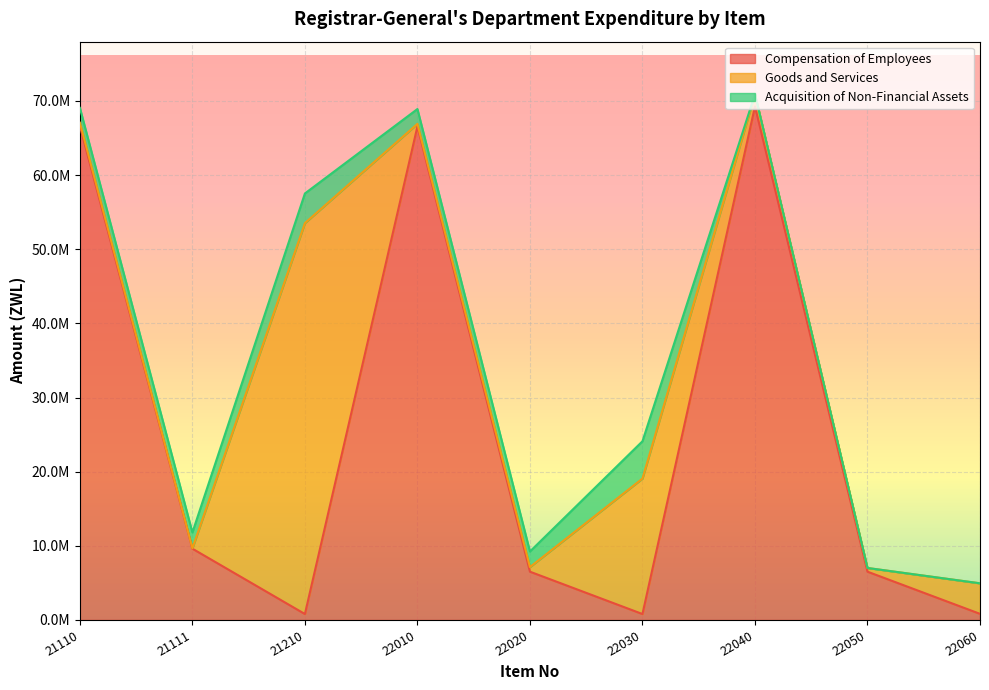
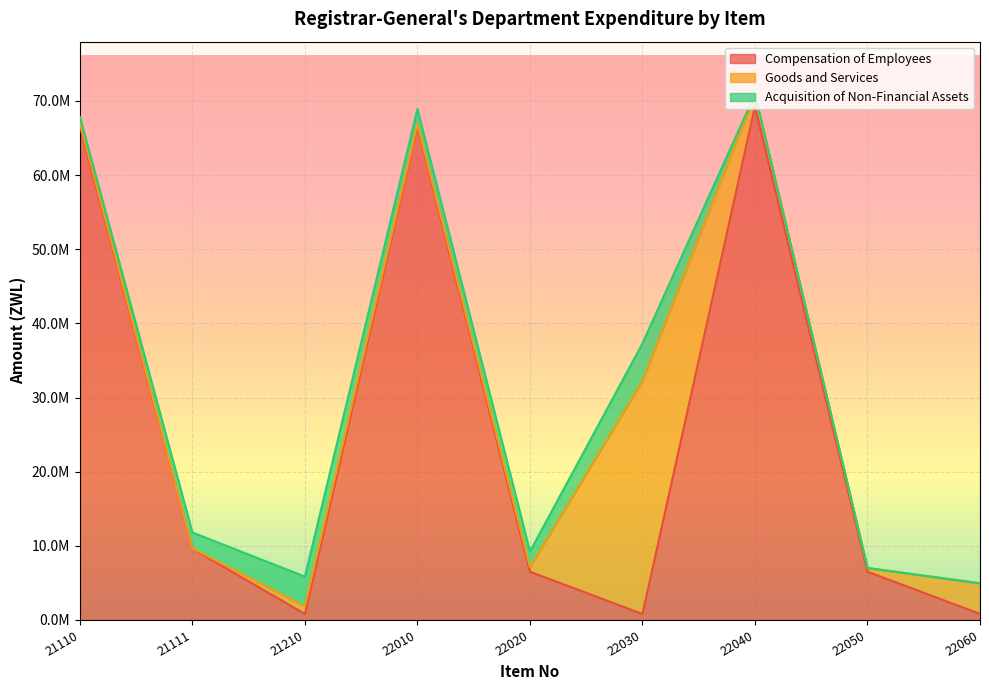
Acquisition of Non-Financial Assets, 21110: 2000000 -> 1000000
Goods and Services, 21210: 53000000 -> 1000000
Goods and Services, 22030: 18000000 -> 31000000
